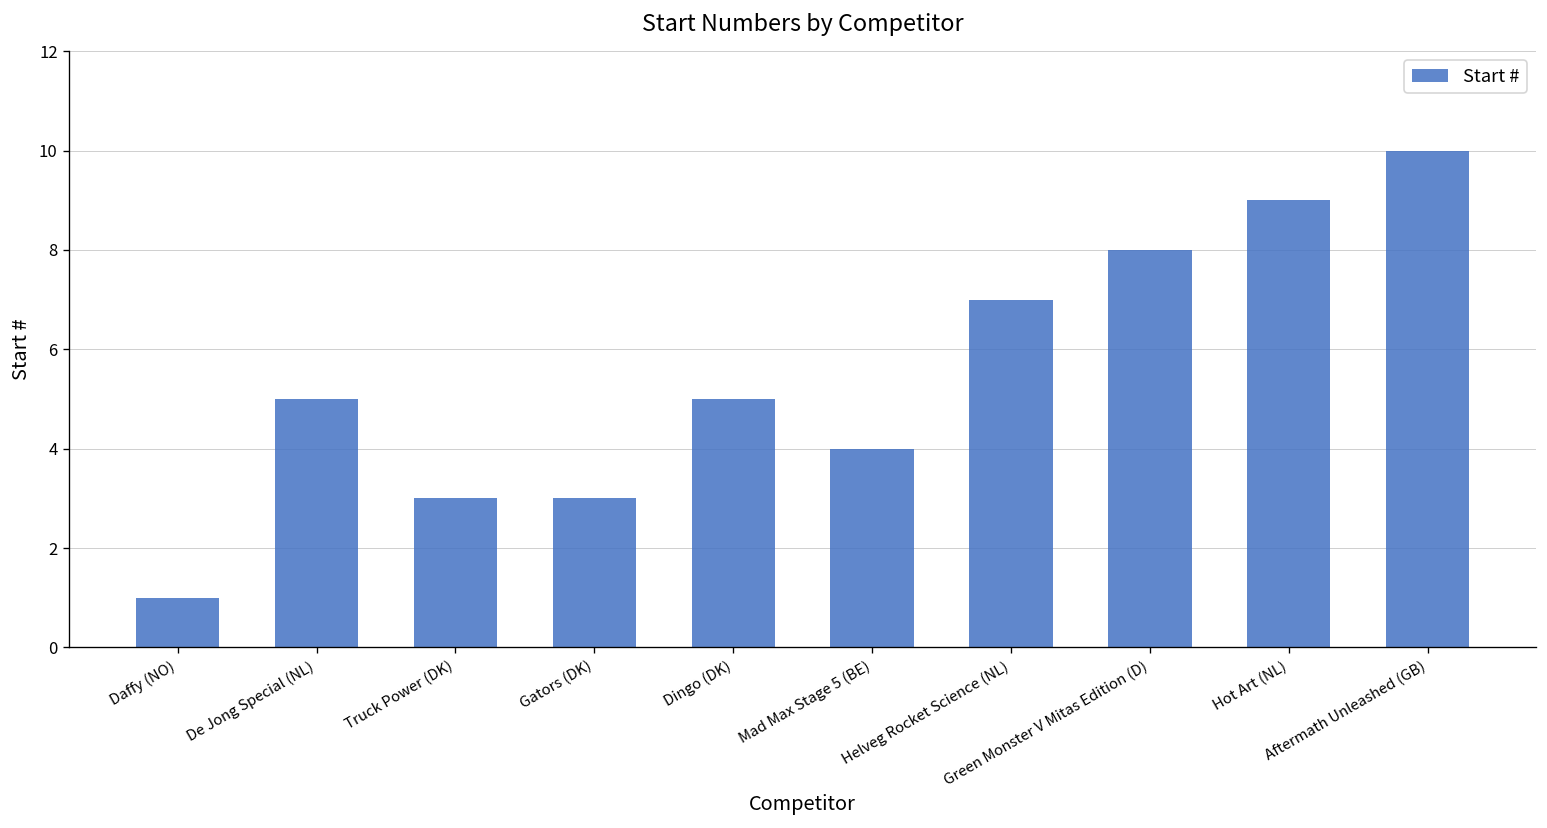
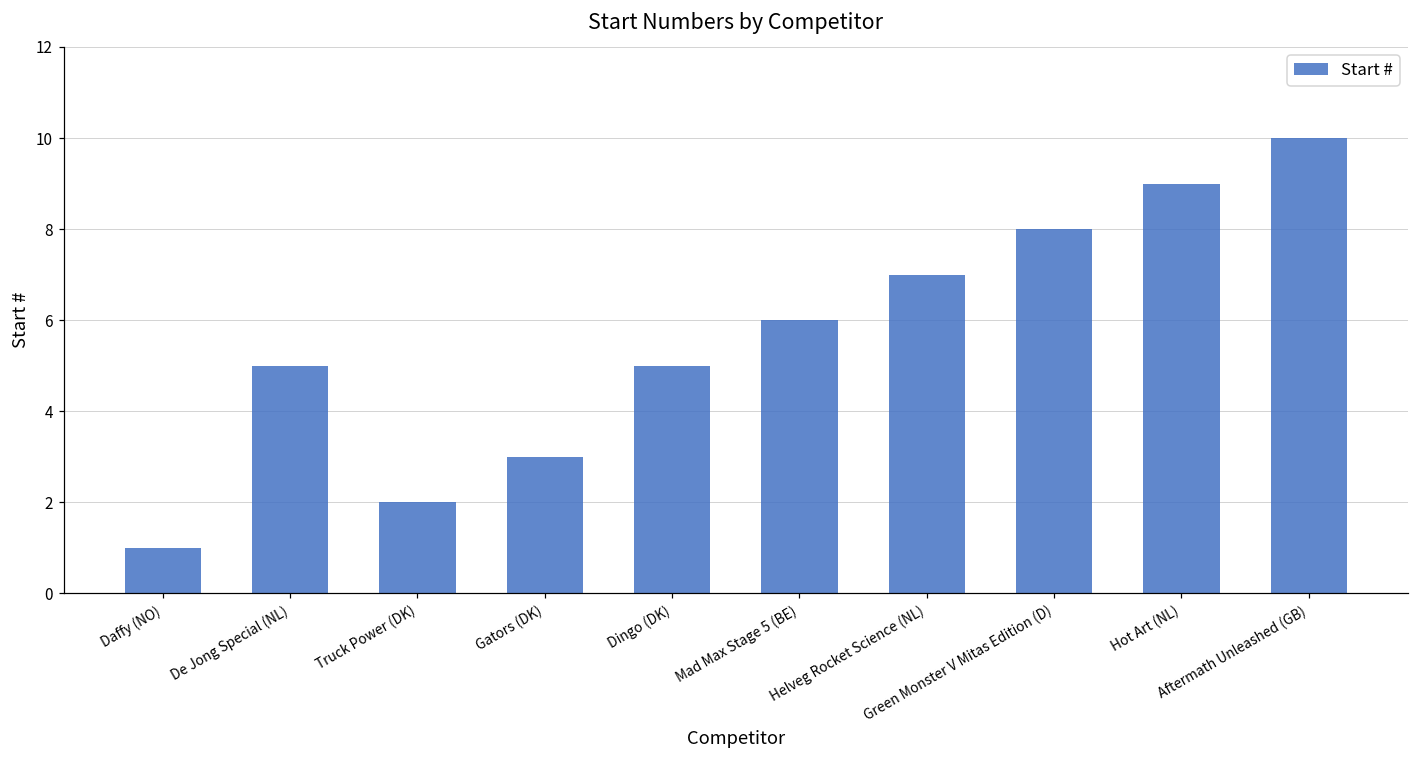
Truck Power (DK): 3 -> 2
Mad Max Stage 5 (BE): 4 -> 6
